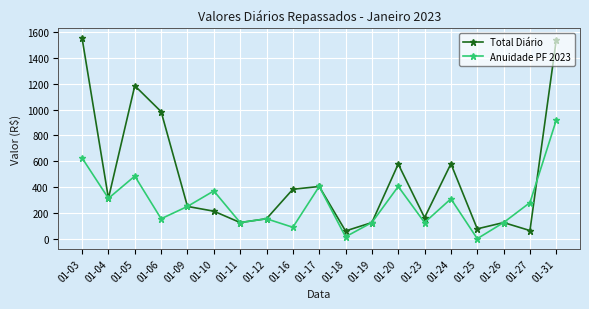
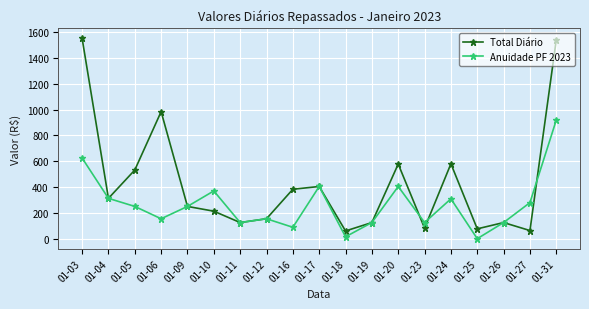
Total Diário, 01-05: 1180 -> 530
Anuidade PF 2023, 01-05: 480 -> 250
Total Diário, 01-23: 160 -> 80
